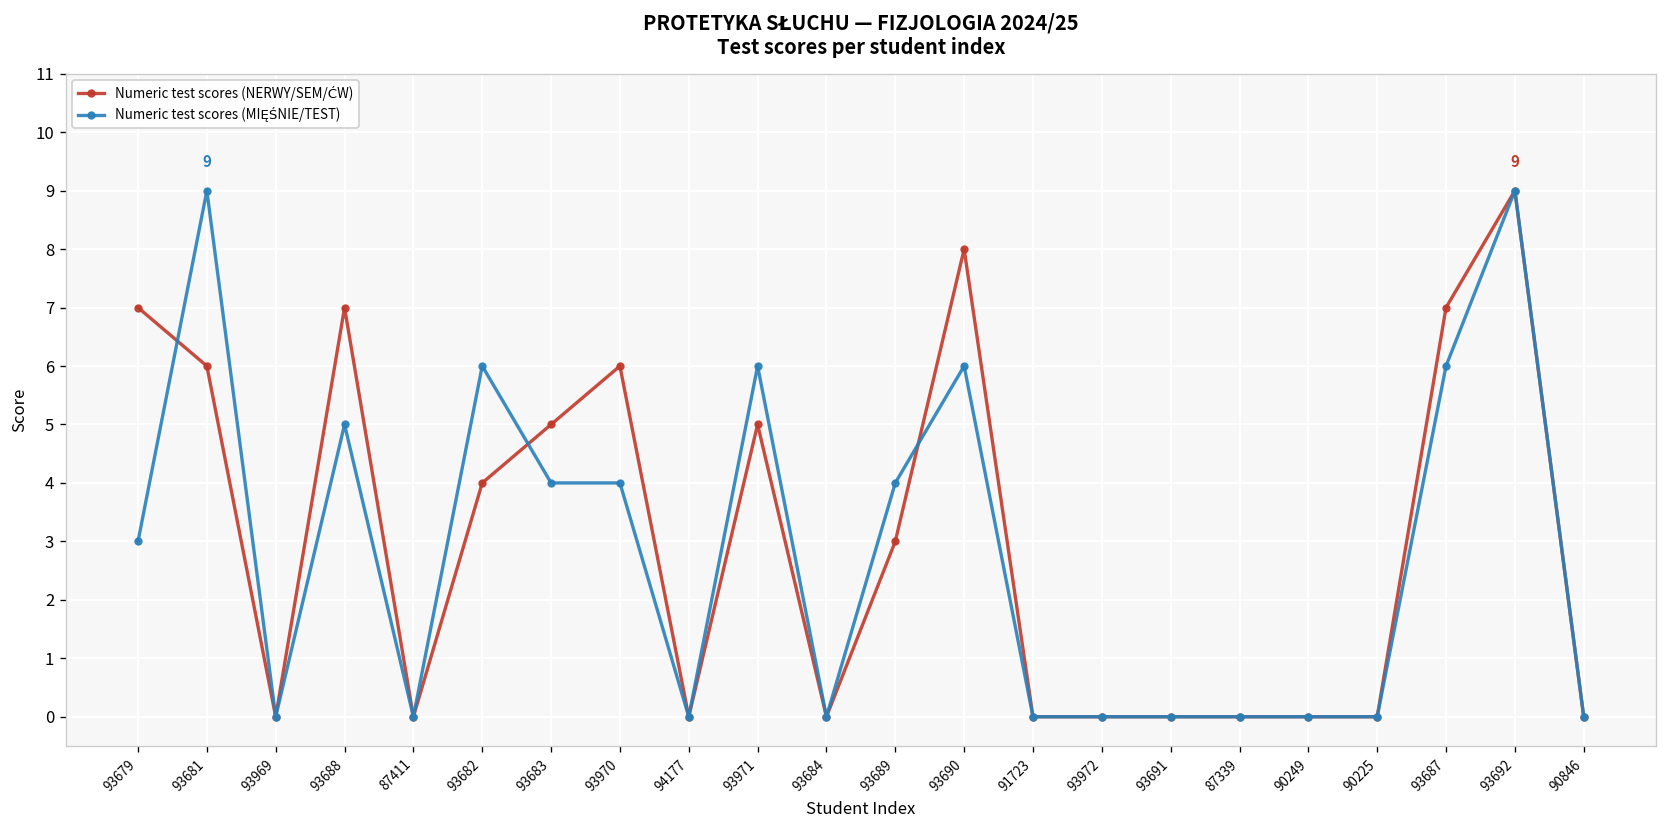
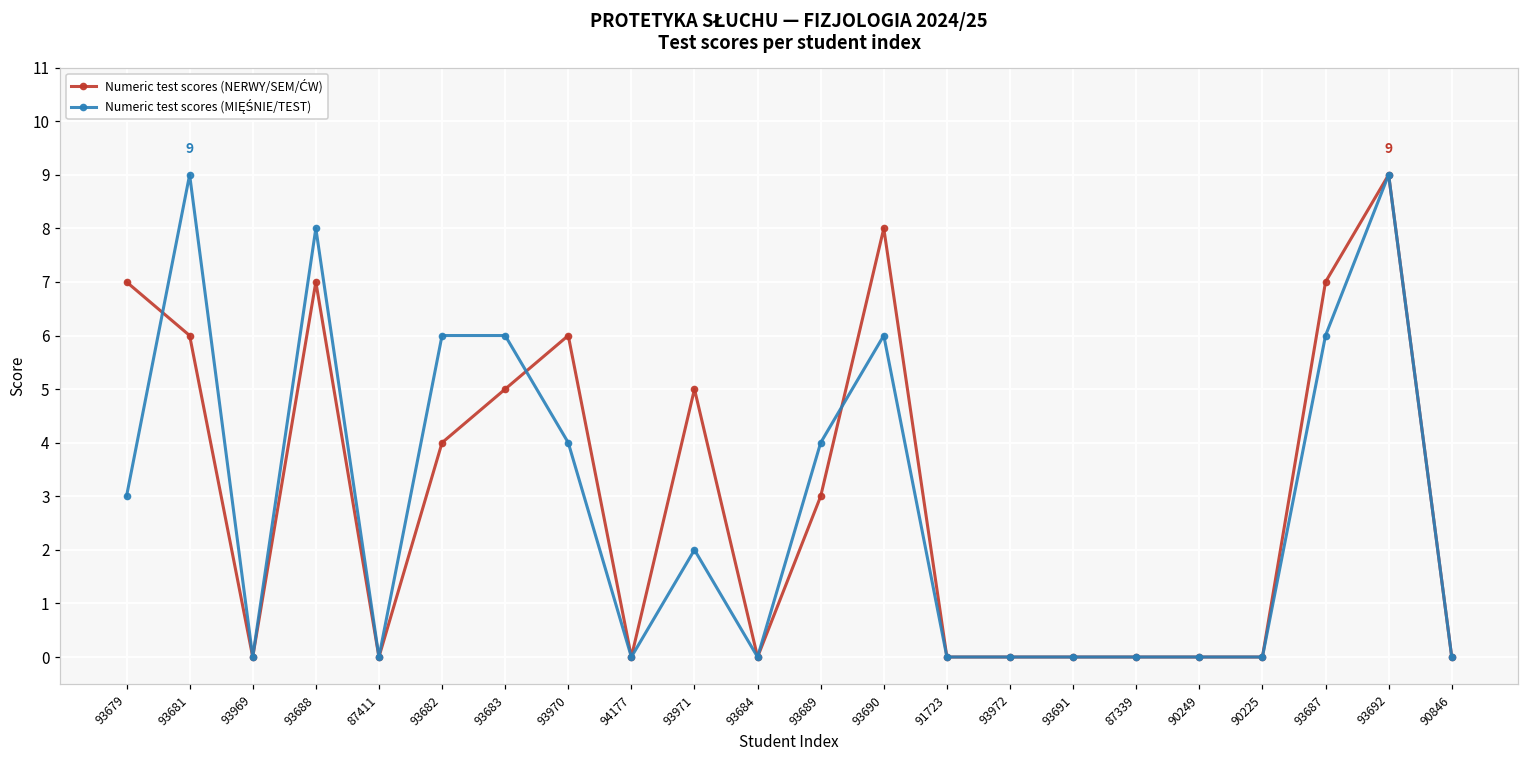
Numeric test scores (MIĘŚNIE/TEST), 93688: 5 -> 8
Numeric test scores (MIĘŚNIE/TEST), 93683: 4 -> 6
Numeric test scores (MIĘŚNIE/TEST), 93971: 6 -> 2
